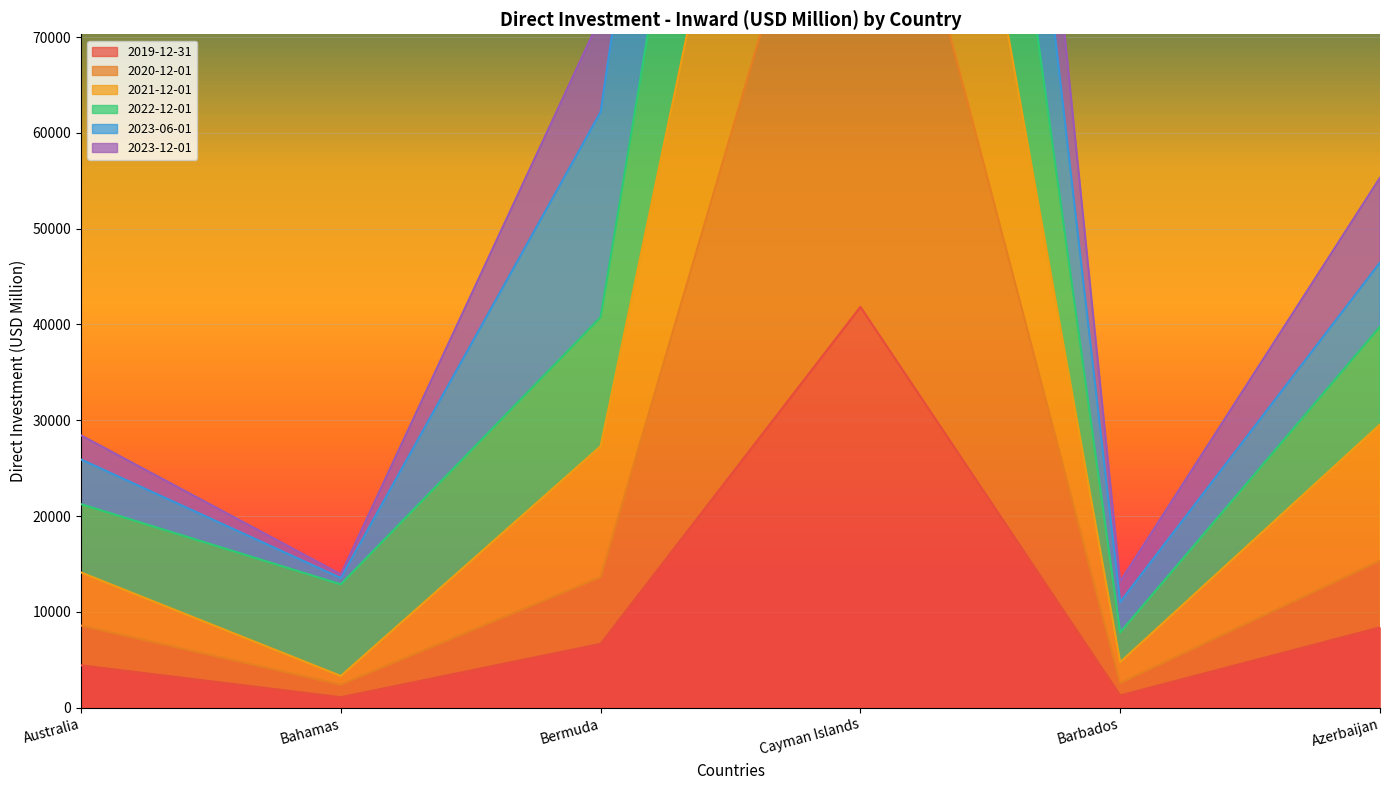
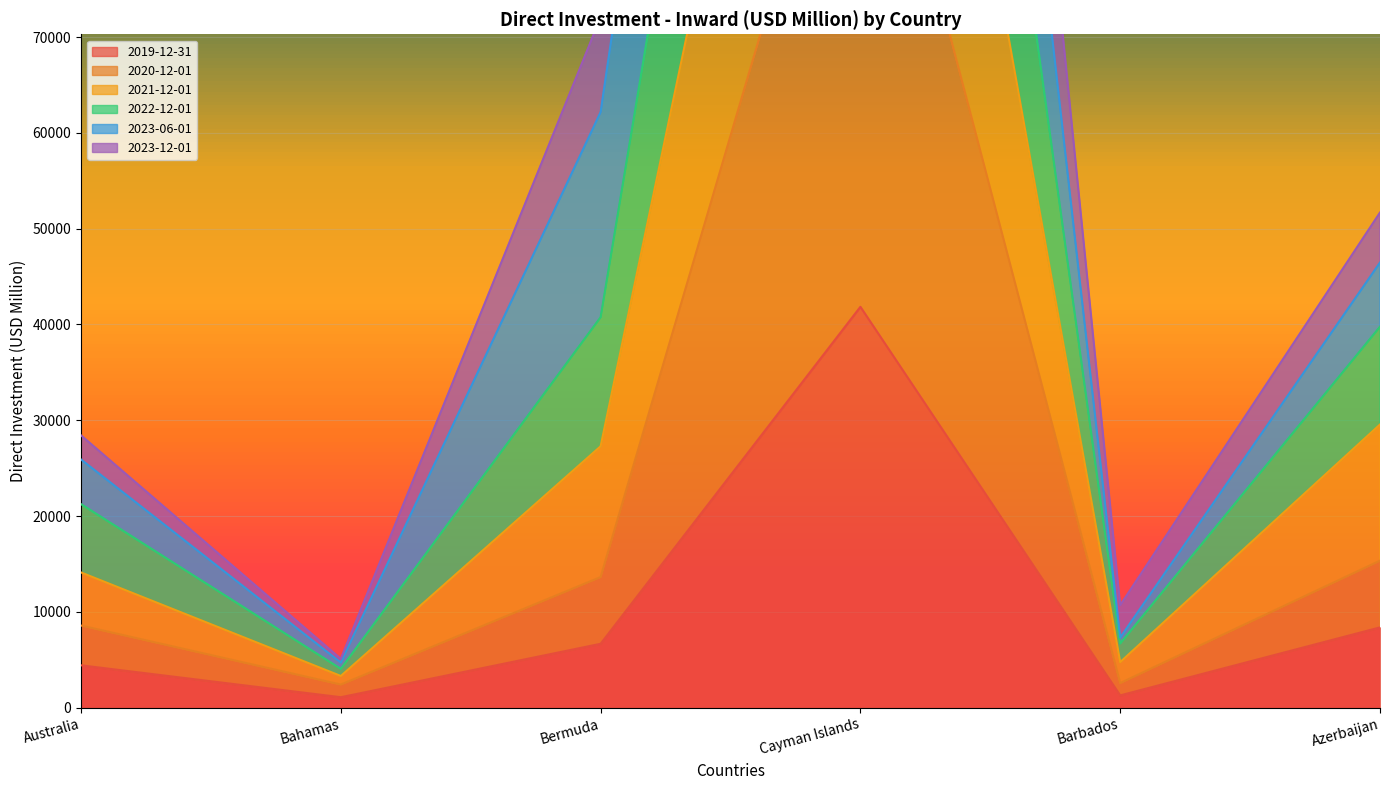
2022-12-01, Bahamas: 10000 -> 1000
2022-12-01, Barbados: 3000 -> 2000
2023-06-01, Barbados: 3000 -> 1000
2023-12-01, Barbados: 2000 -> 3000
2023-12-01, Azerbaijan: 9000 -> 5000
